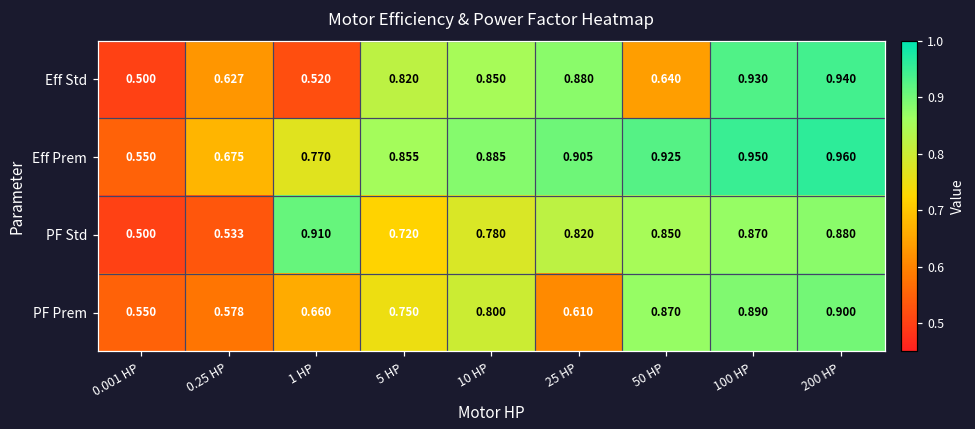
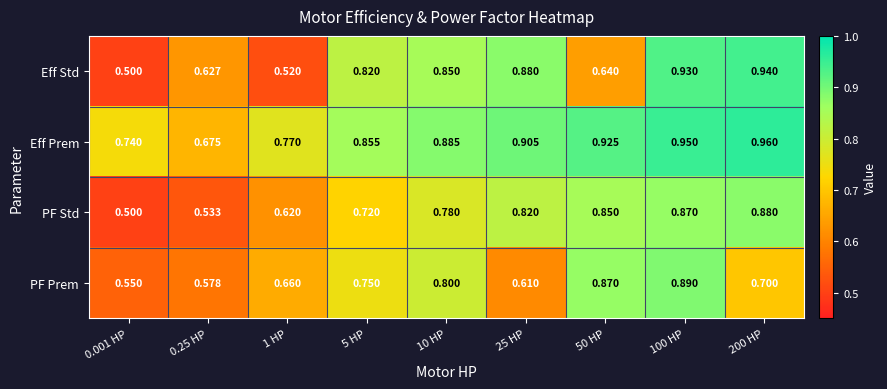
Eff Prem, 0.001 HP: 0.550 -> 0.740
PF Std, 1 HP: 0.910 -> 0.620
PF Prem, 200 HP: 0.900 -> 0.700
